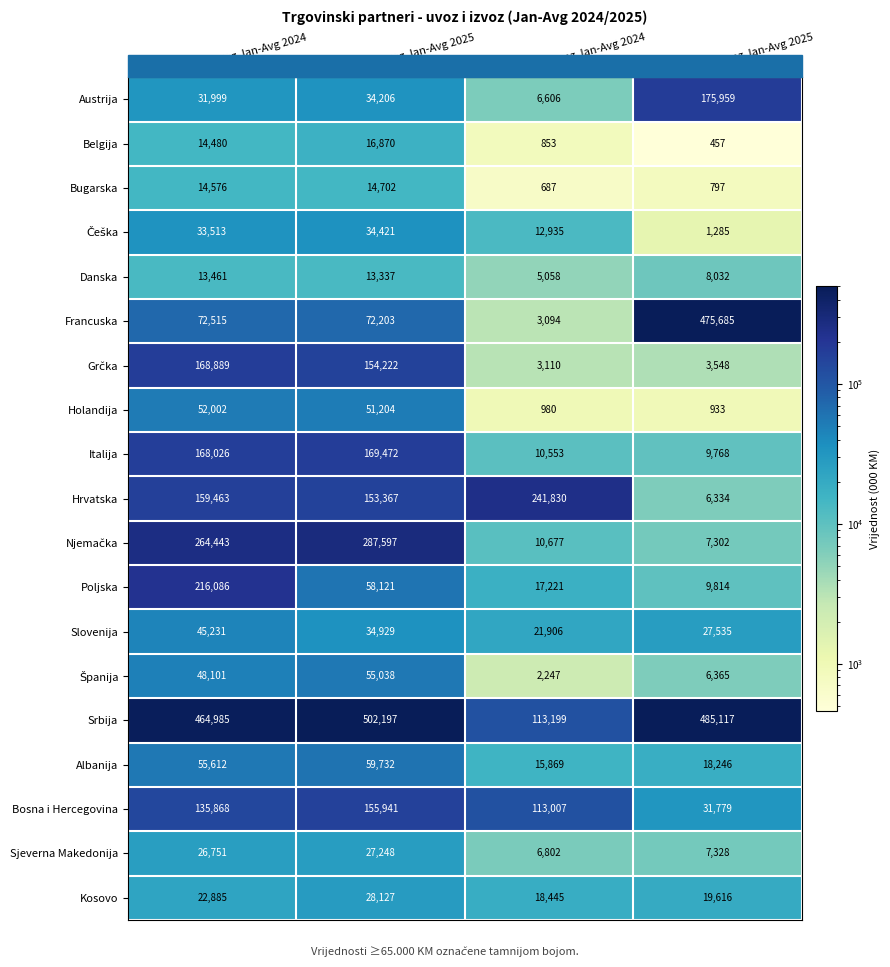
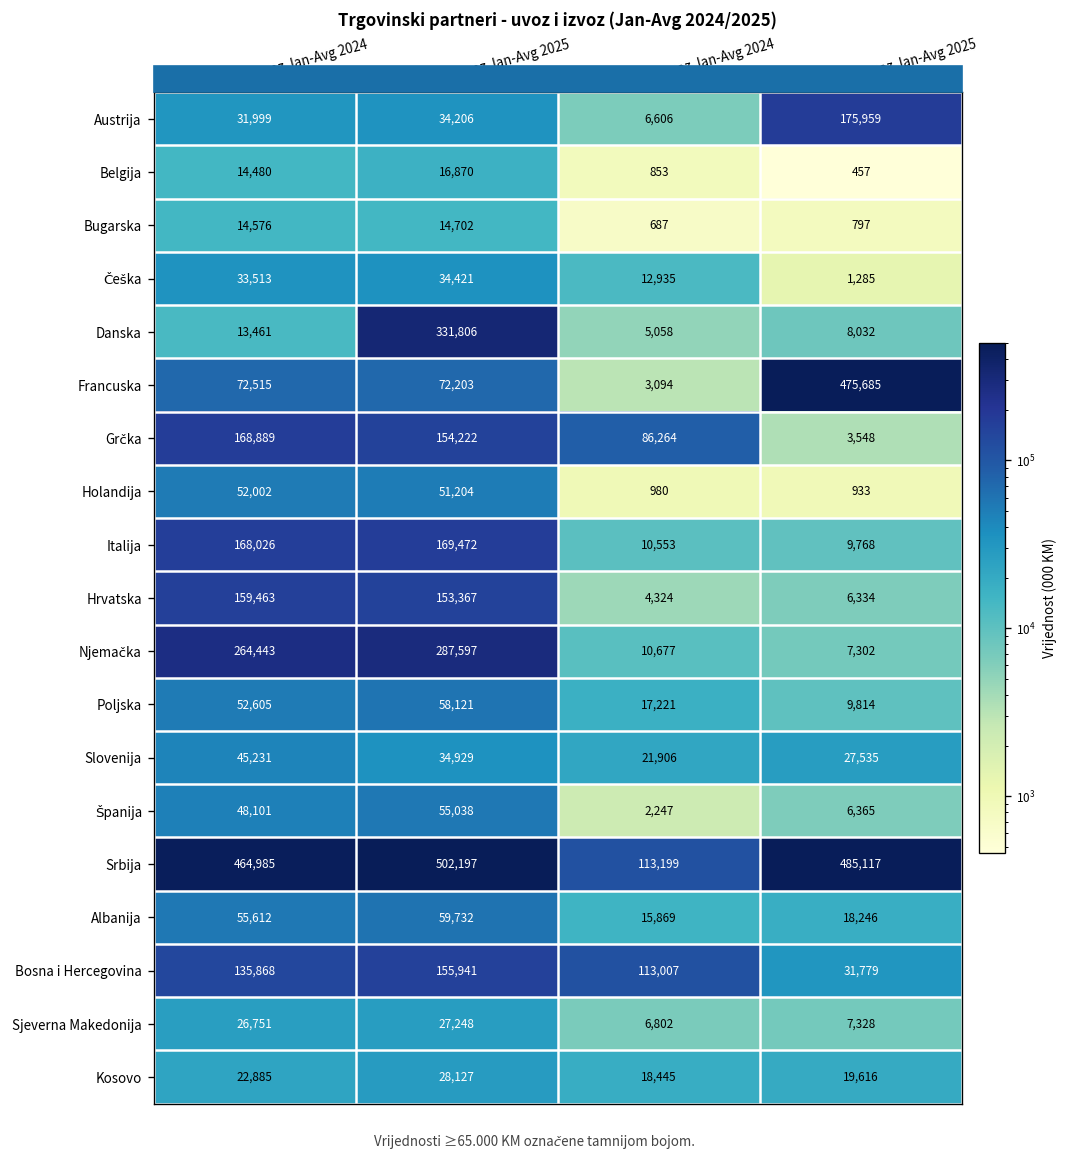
Danska, uvoz Jan-Avg 2025: 13,337 -> 331,806
Grčka, izvoz Jan-Avg 2024: 3,110 -> 86,264
Hrvatska, izvoz Jan-Avg 2024: 241,830 -> 4,324
Poljska, uvoz Jan-Avg 2024: 216,086 -> 52,605
